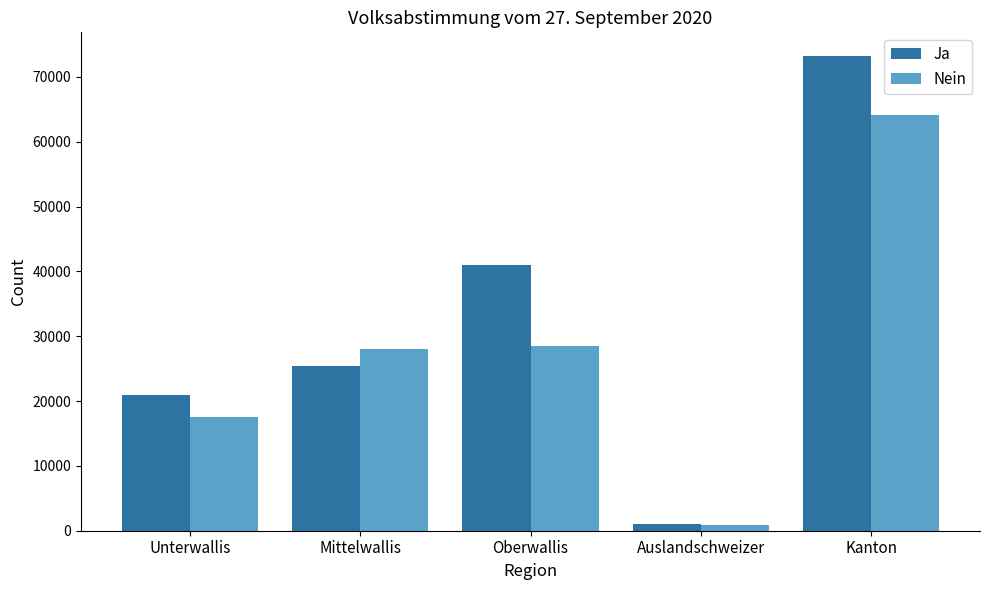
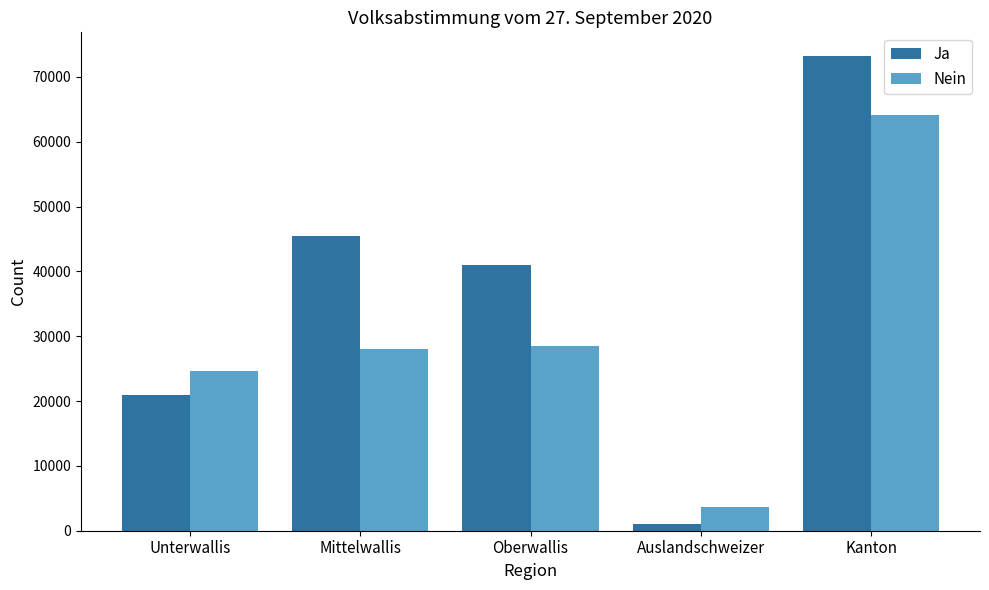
Nein, Unterwallis: 18000 -> 25000
Ja, Mittelwallis: 25000 -> 46000
Nein, Auslandschweizer: 1000 -> 4000
